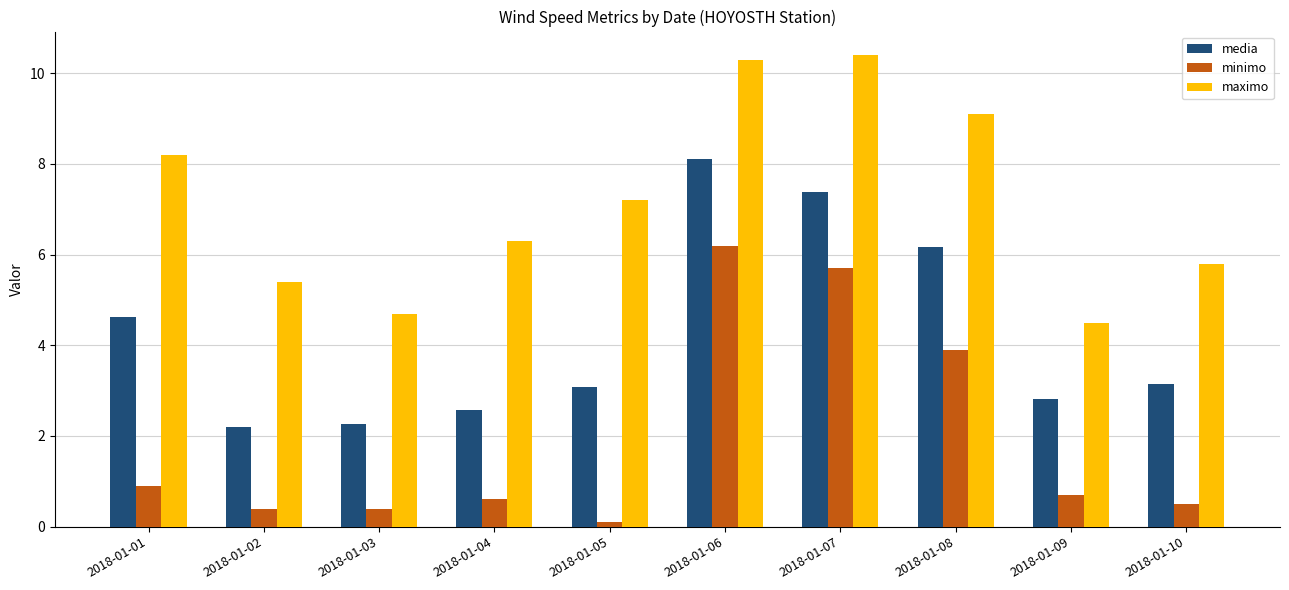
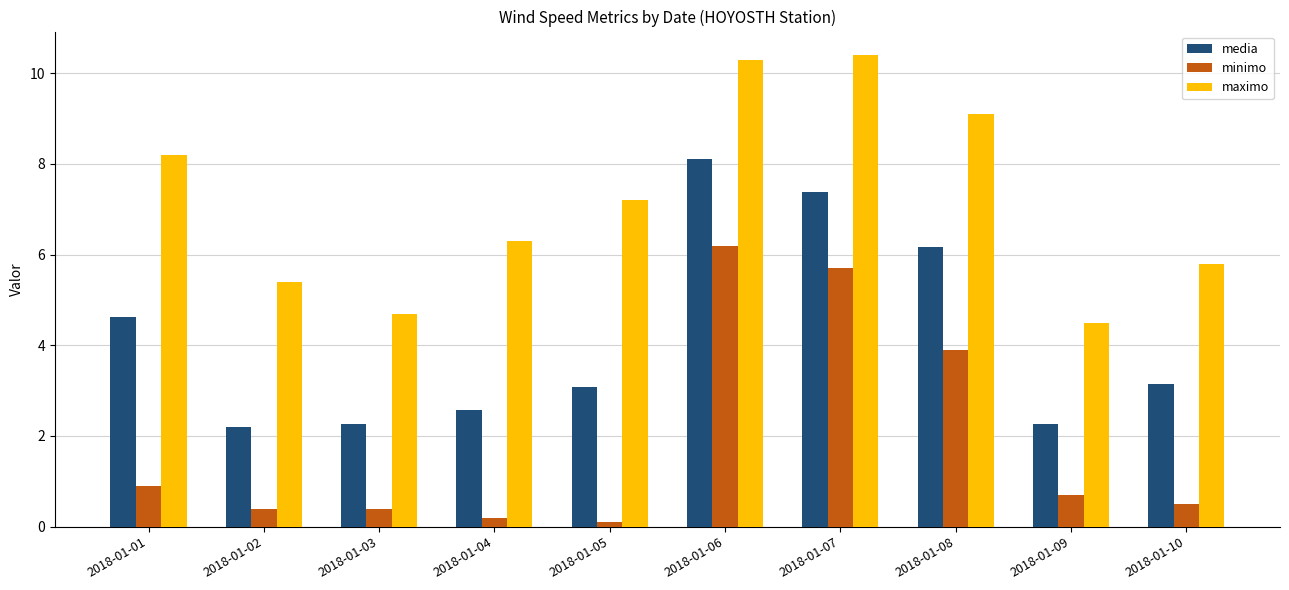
minimo, 2018-01-04: 0.6 -> 0.2
media, 2018-01-09: 2.8 -> 2.3
